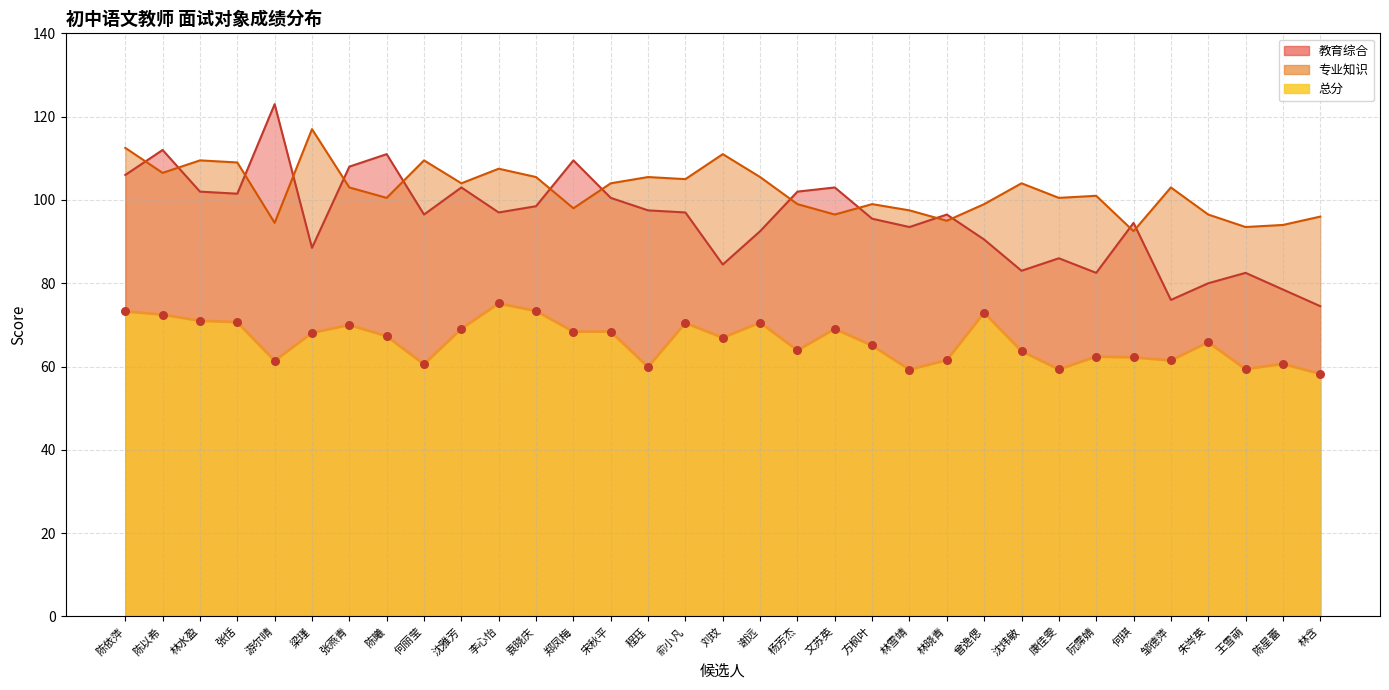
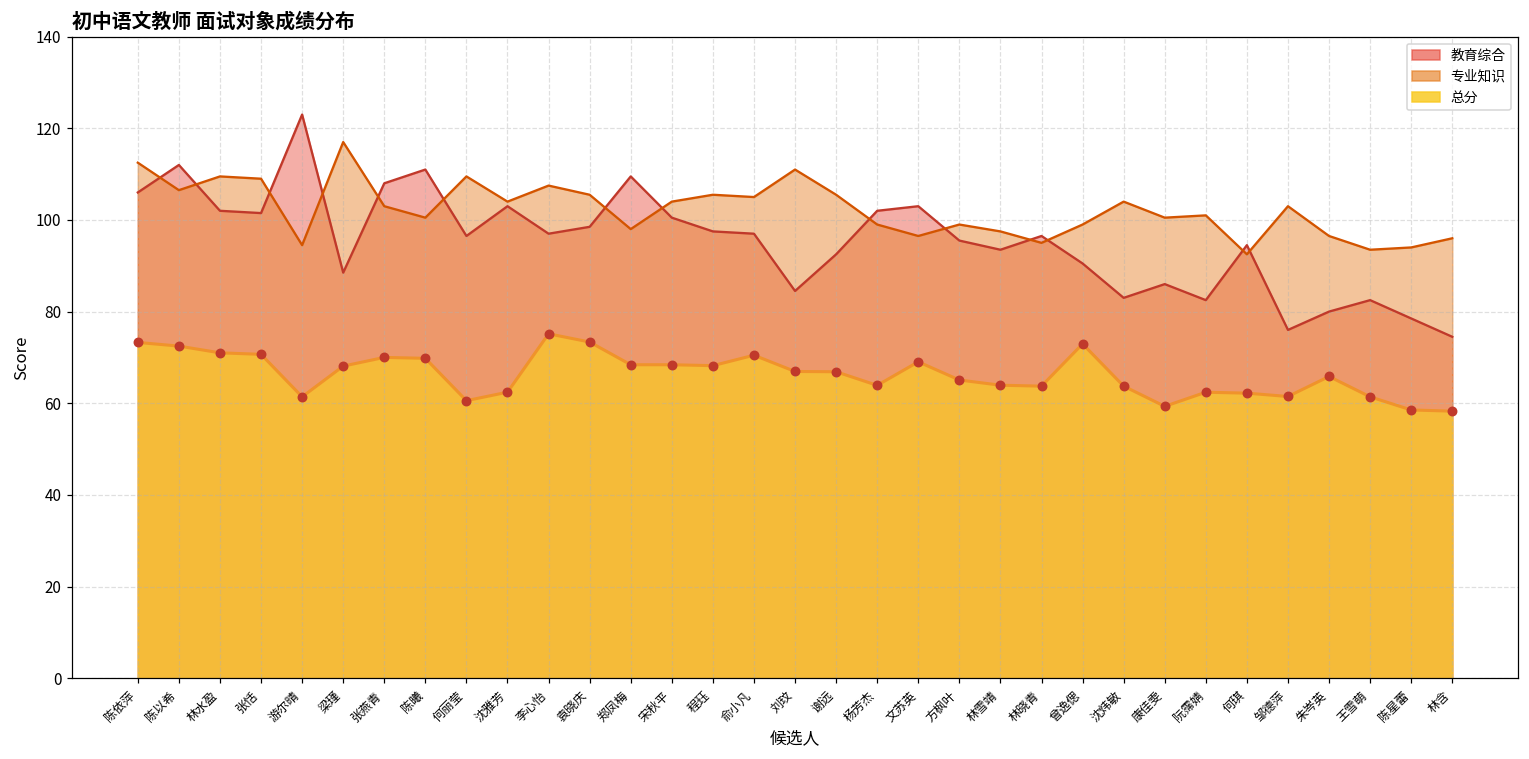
总分, 陈曦: 67 -> 70
总分, 沈雅芳: 69 -> 62
总分, 程珏: 60 -> 68
总分, 谢远: 71 -> 67
总分, 林雪靖: 59 -> 64
总分, 林晓青: 62 -> 64
总分, 王雪萌: 59 -> 61
总分, 陈星蕾: 61 -> 59
